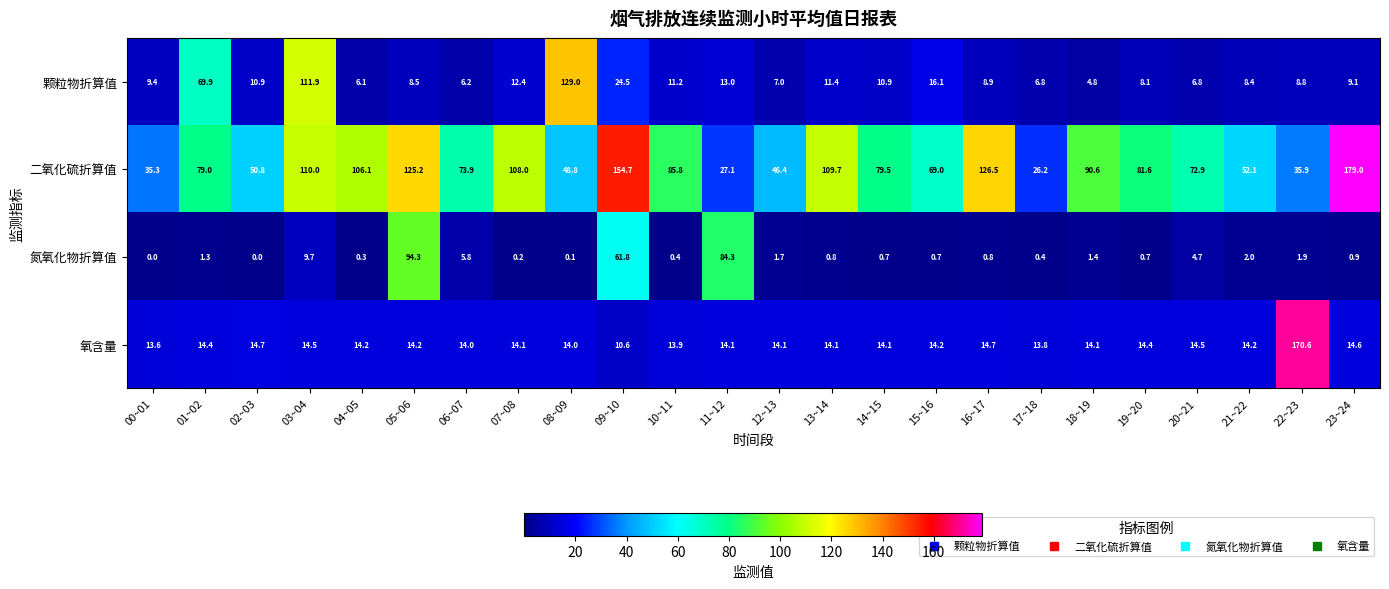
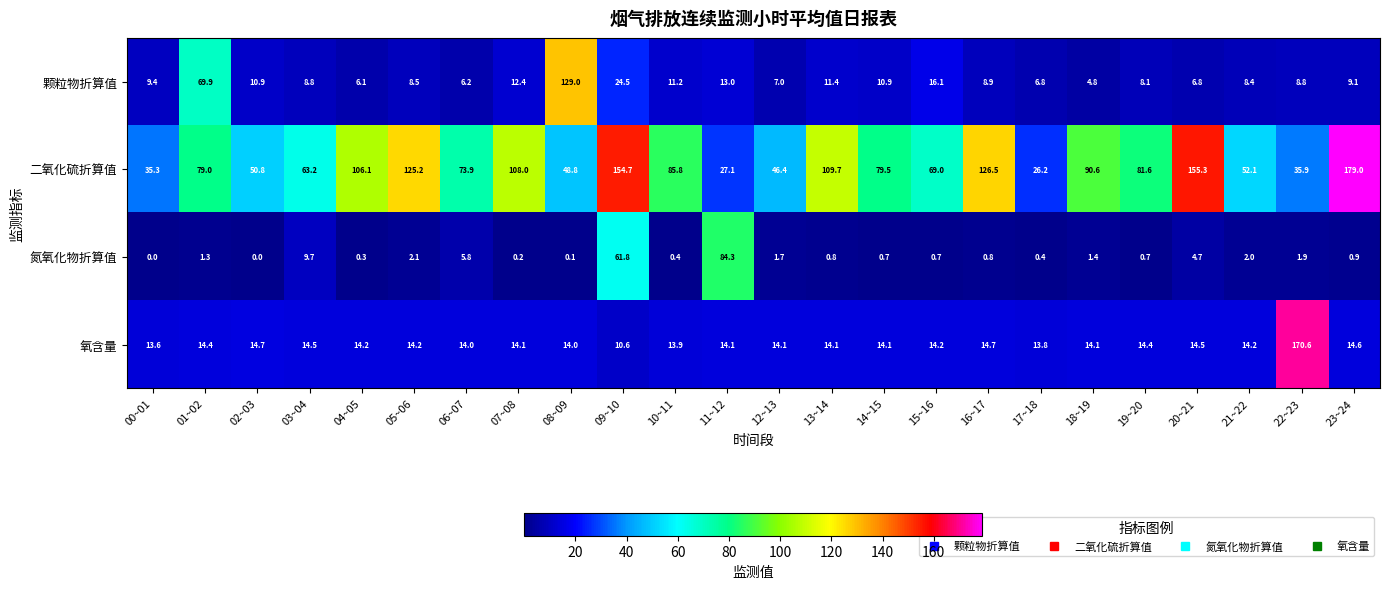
颗粒物折算值, 03~04: 111.9 -> 8.8
二氧化硫折算值, 03~04: 110.0 -> 63.2
二氧化硫折算值, 20~21: 72.9 -> 155.3
氮氧化物折算值, 05~06: 94.3 -> 2.1
